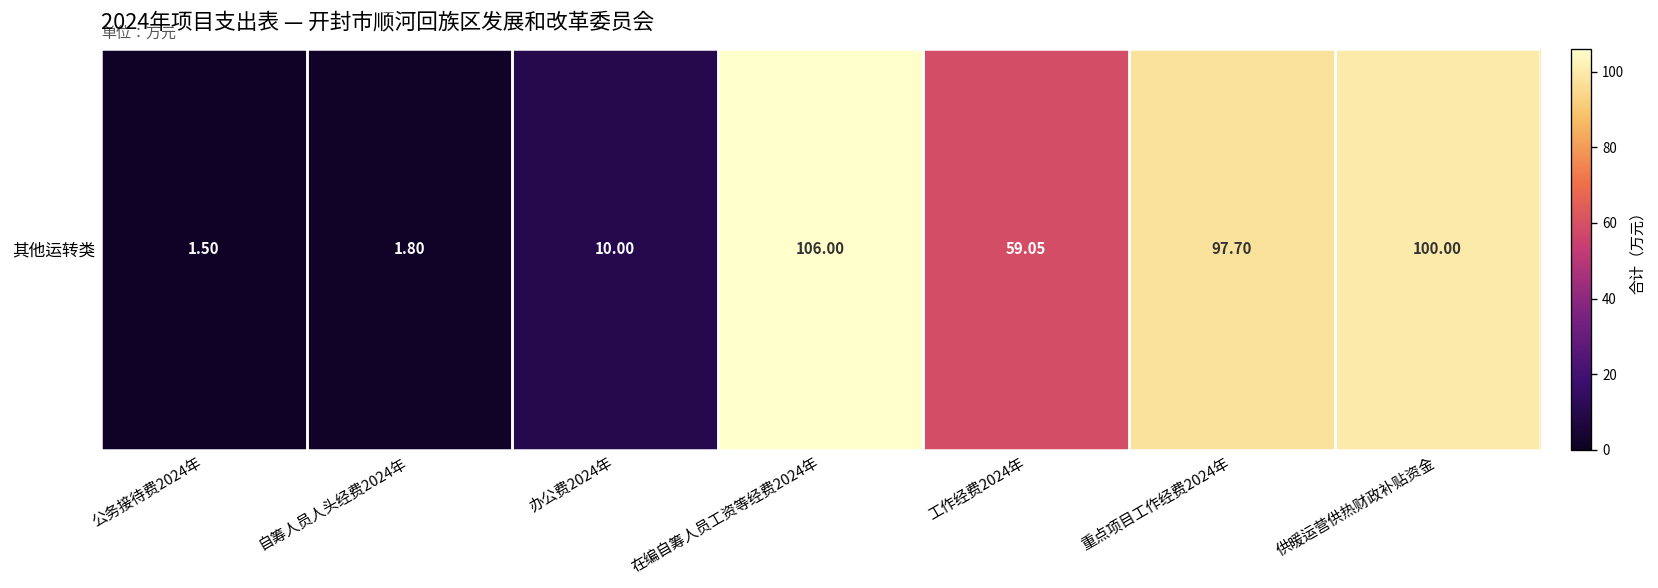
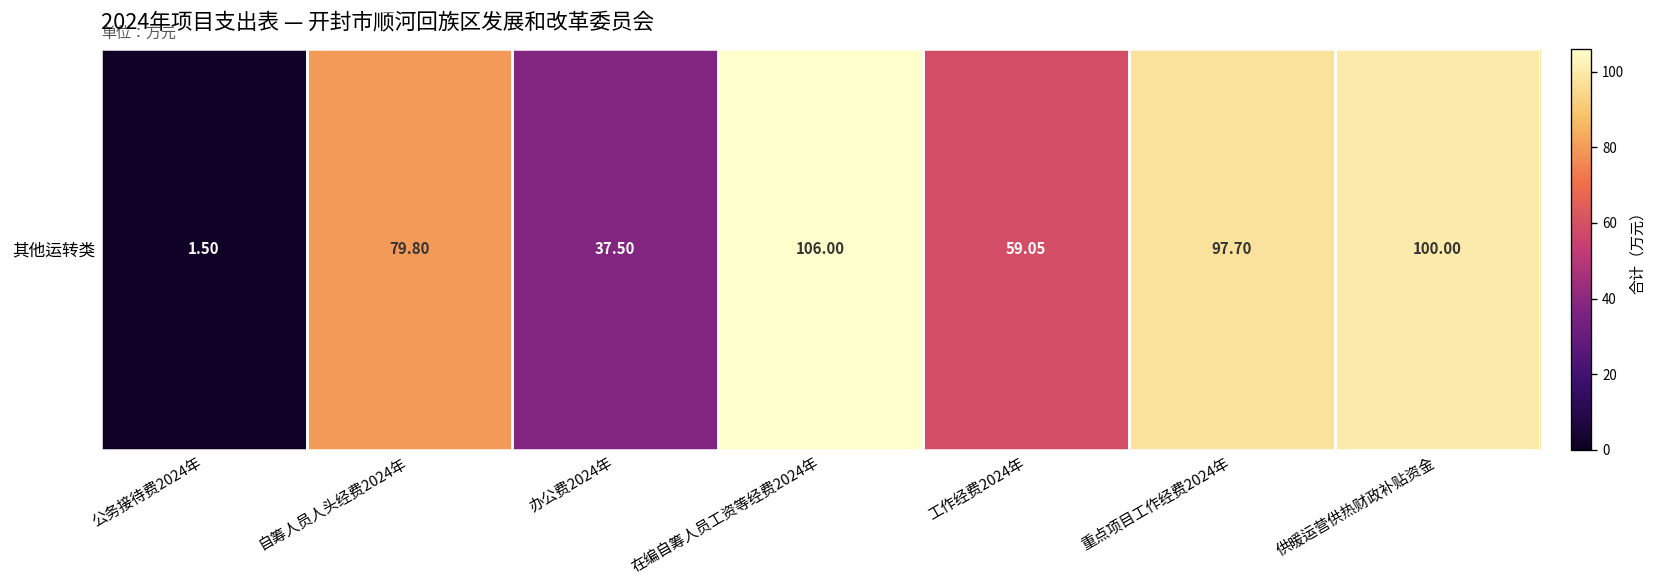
其他运转类, 自筹人员人头经费2024年: 1.80 -> 79.80
其他运转类, 办公费2024年: 10.00 -> 37.50
